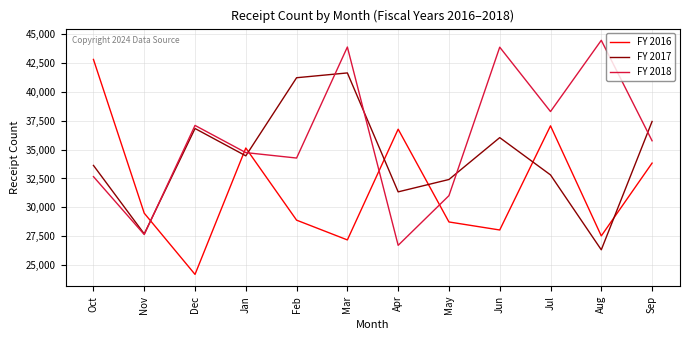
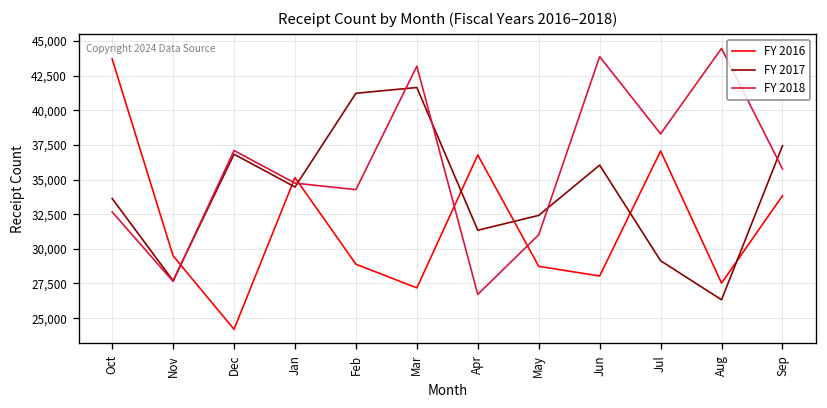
FY 2016, Oct: 42,800 -> 43,700
FY 2018, Mar: 43,900 -> 43,200
FY 2017, Jul: 32,800 -> 29,100
